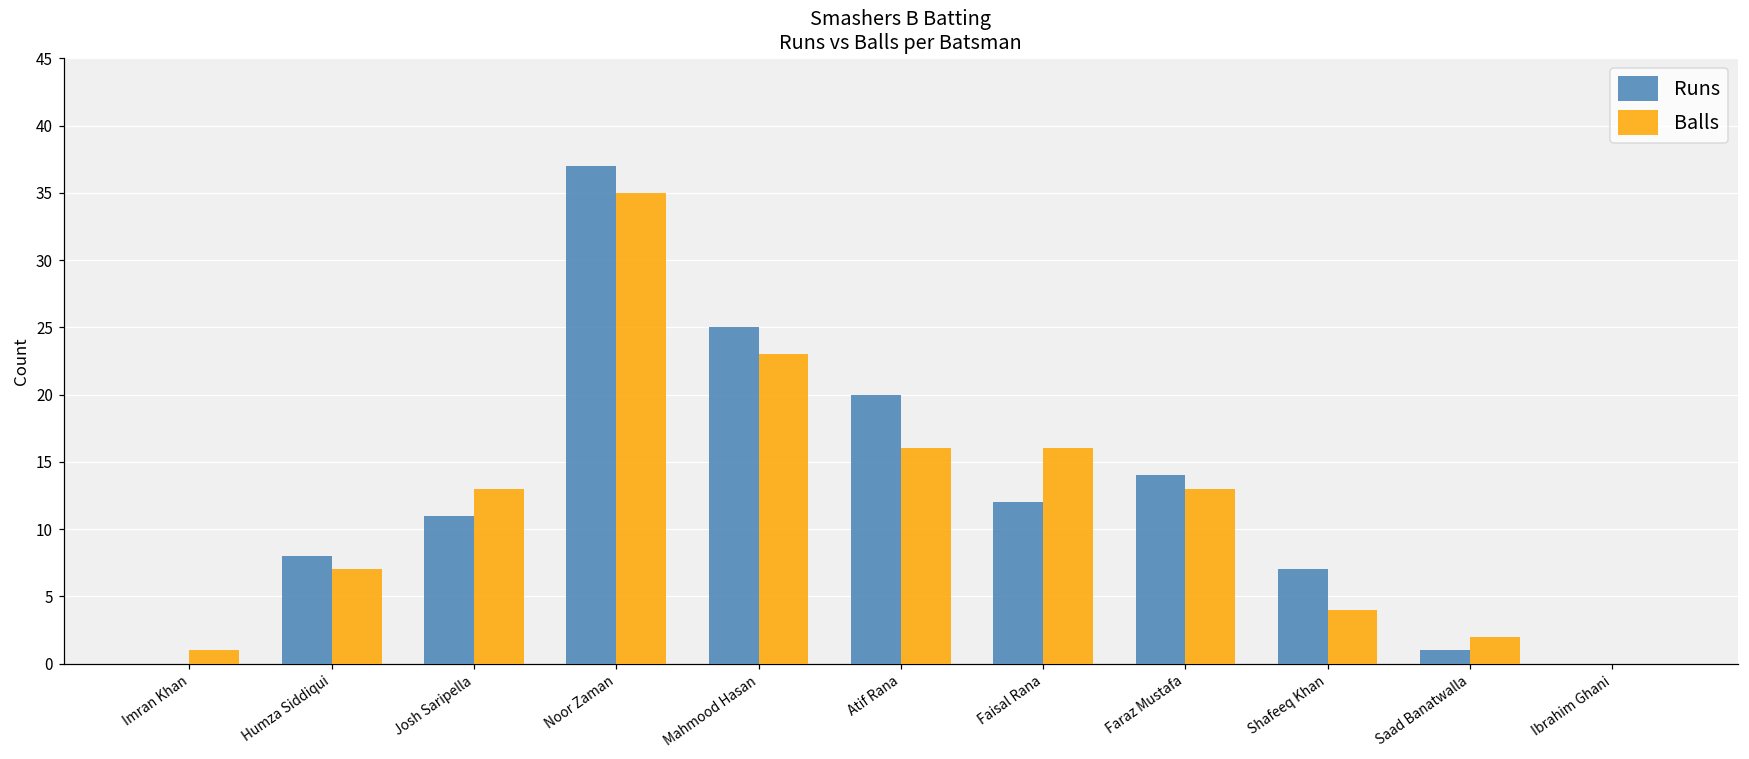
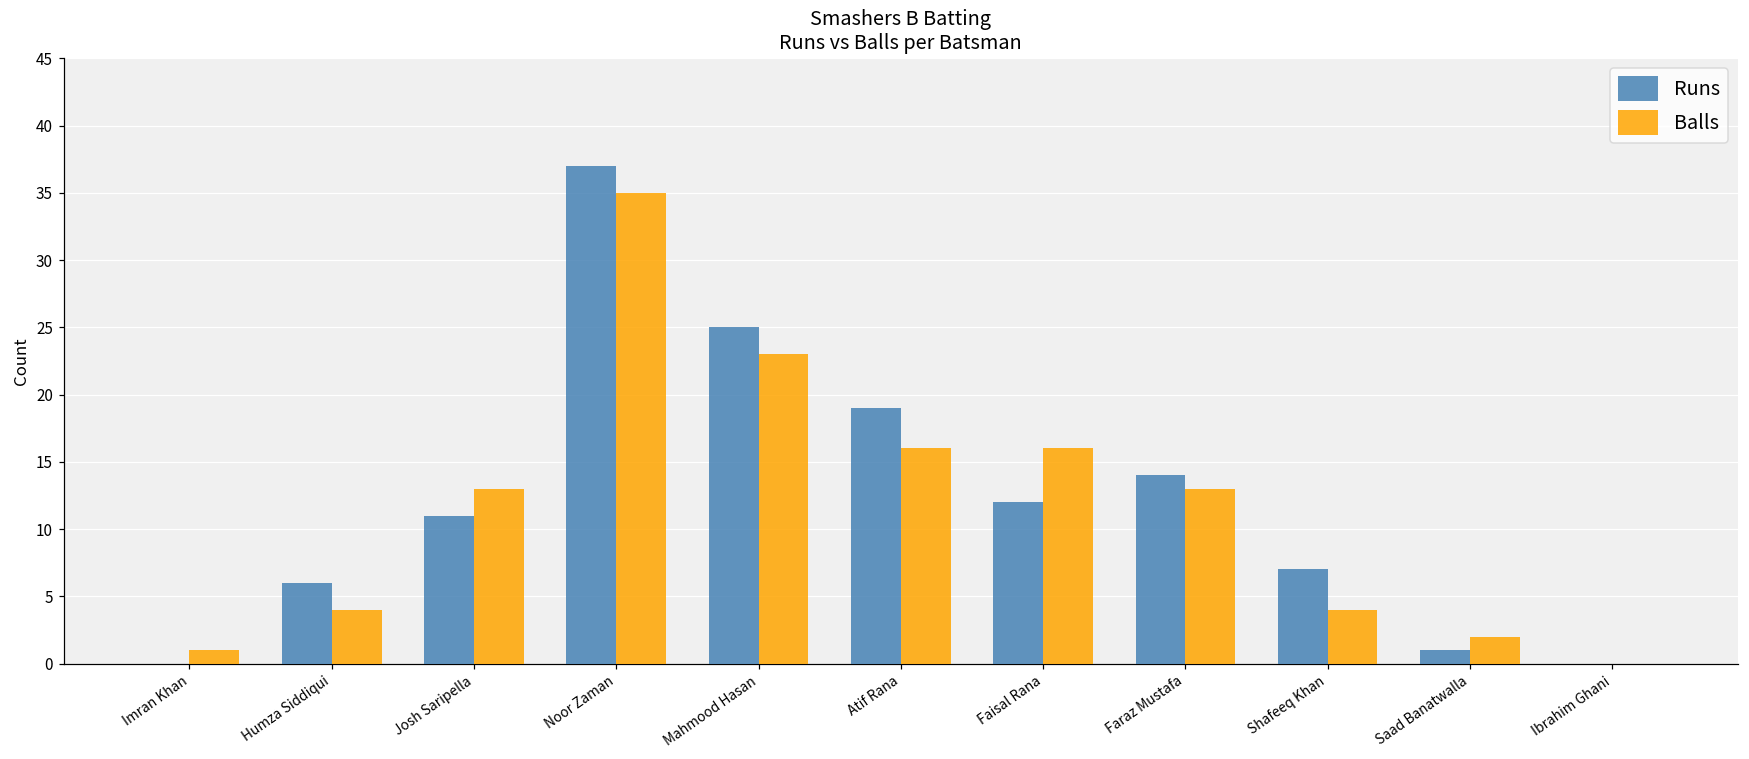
Runs, Humza Siddiqui: 8 -> 6
Balls, Humza Siddiqui: 7 -> 4
Runs, Atif Rana: 20 -> 19
